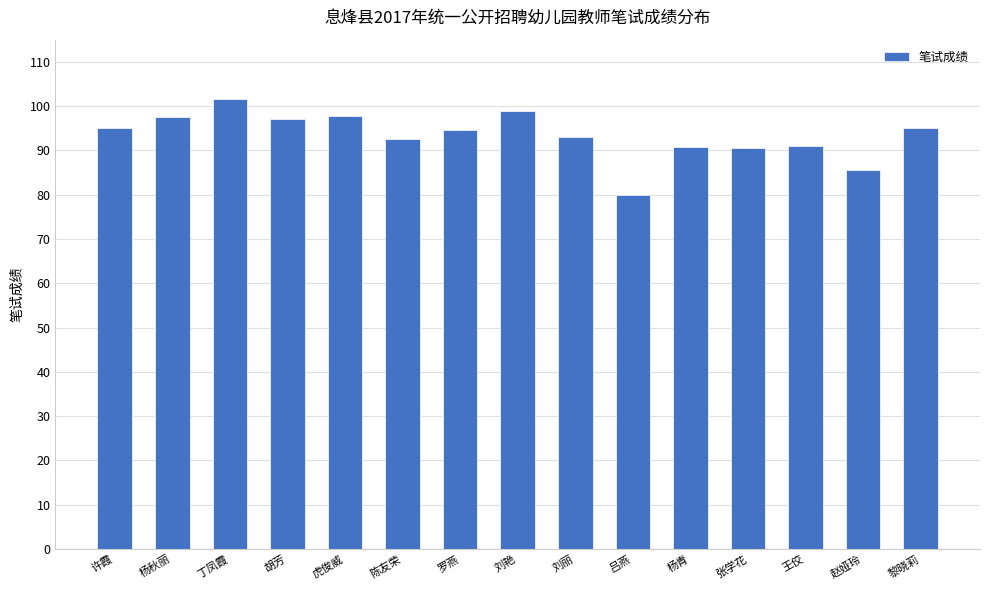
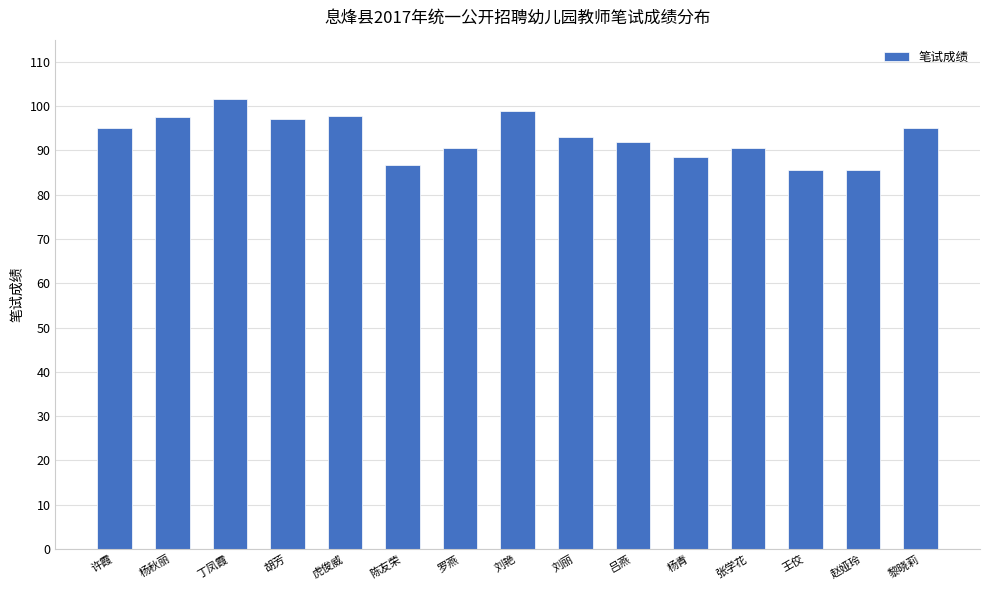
陈友荣: 93 -> 87
罗燕: 95 -> 91
吕燕: 80 -> 92
杨青: 91 -> 89
王佼: 91 -> 86
